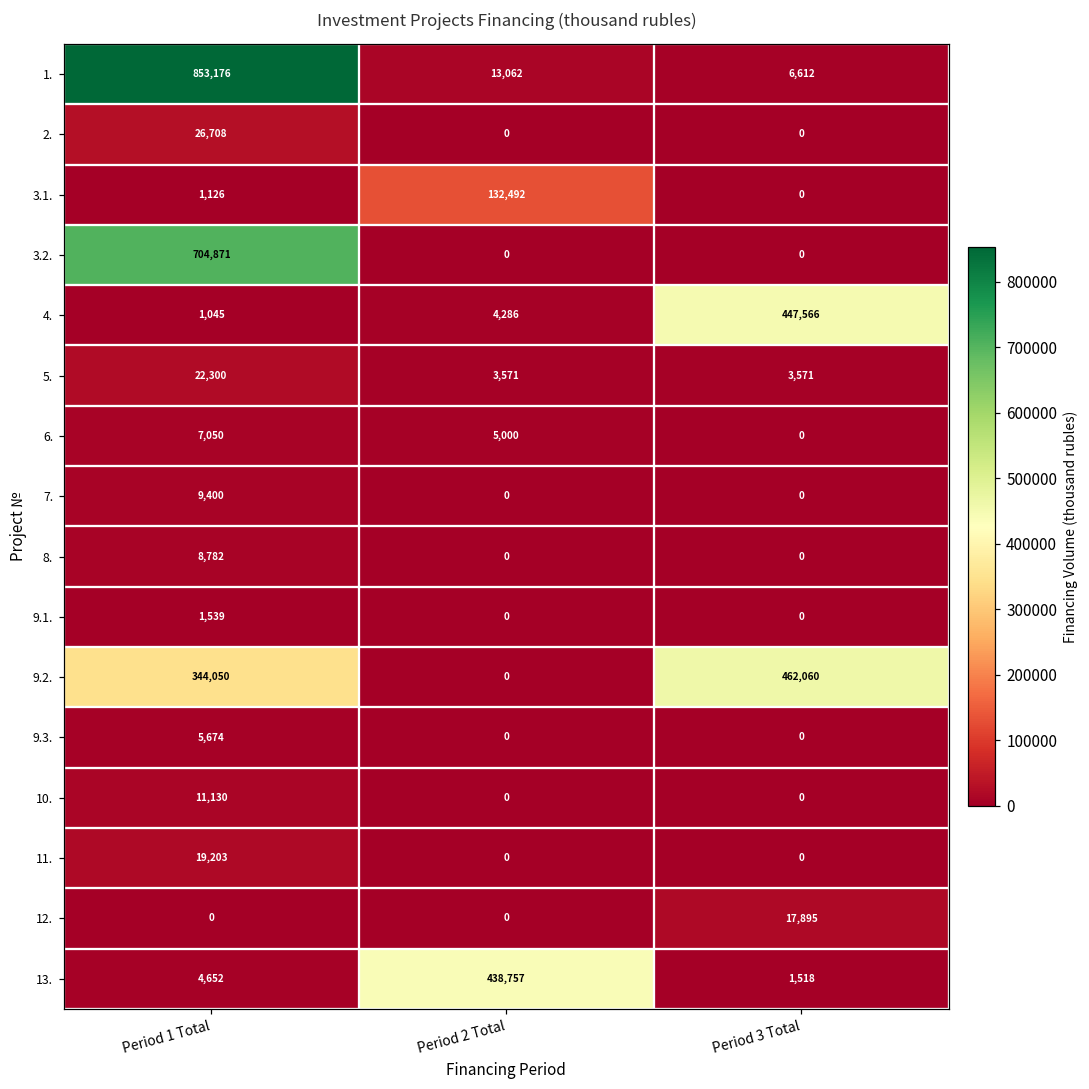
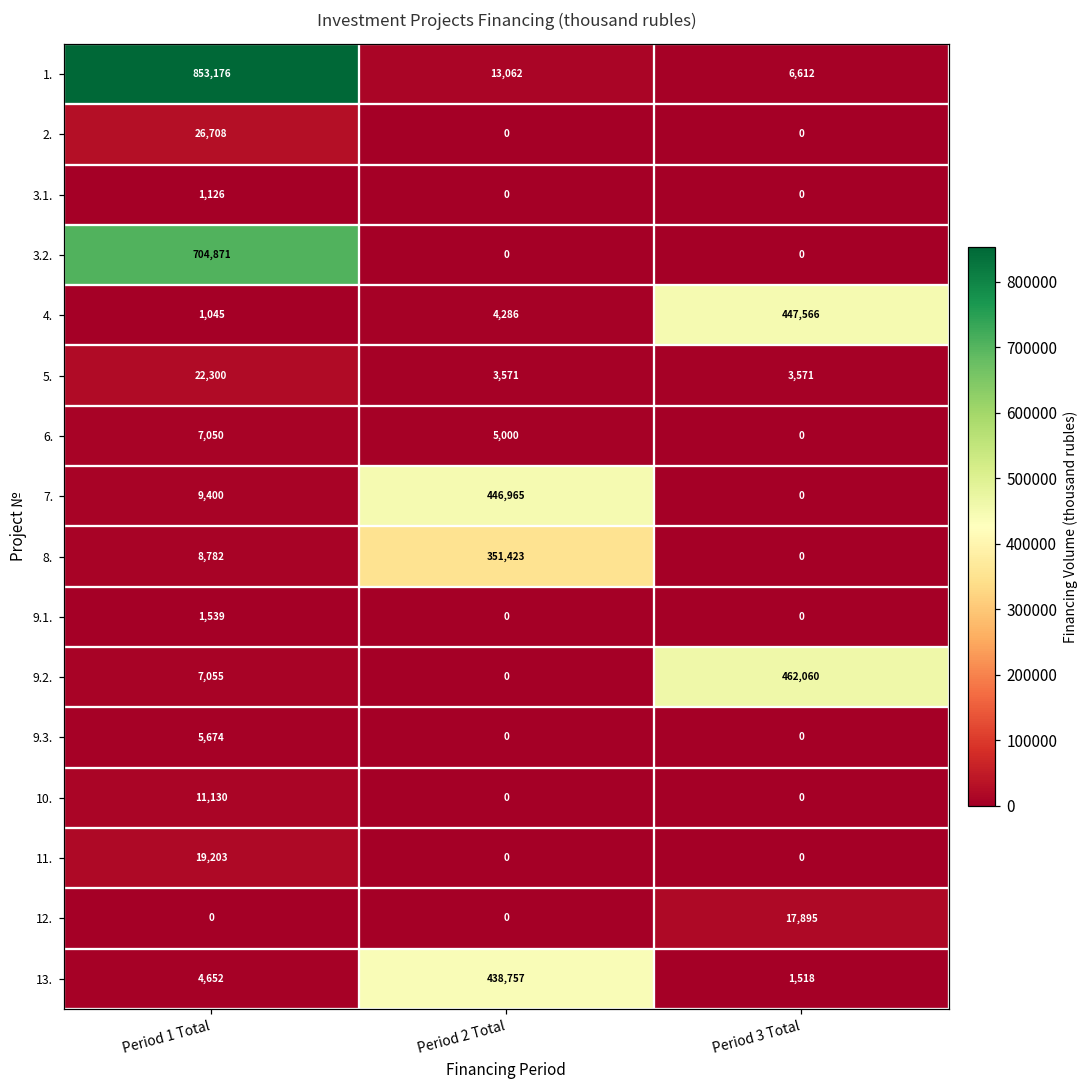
3.1., Period 2 Total: 132,492 -> 0
7., Period 2 Total: 0 -> 446,965
8., Period 2 Total: 0 -> 351,423
9.2., Period 1 Total: 344,050 -> 7,055
